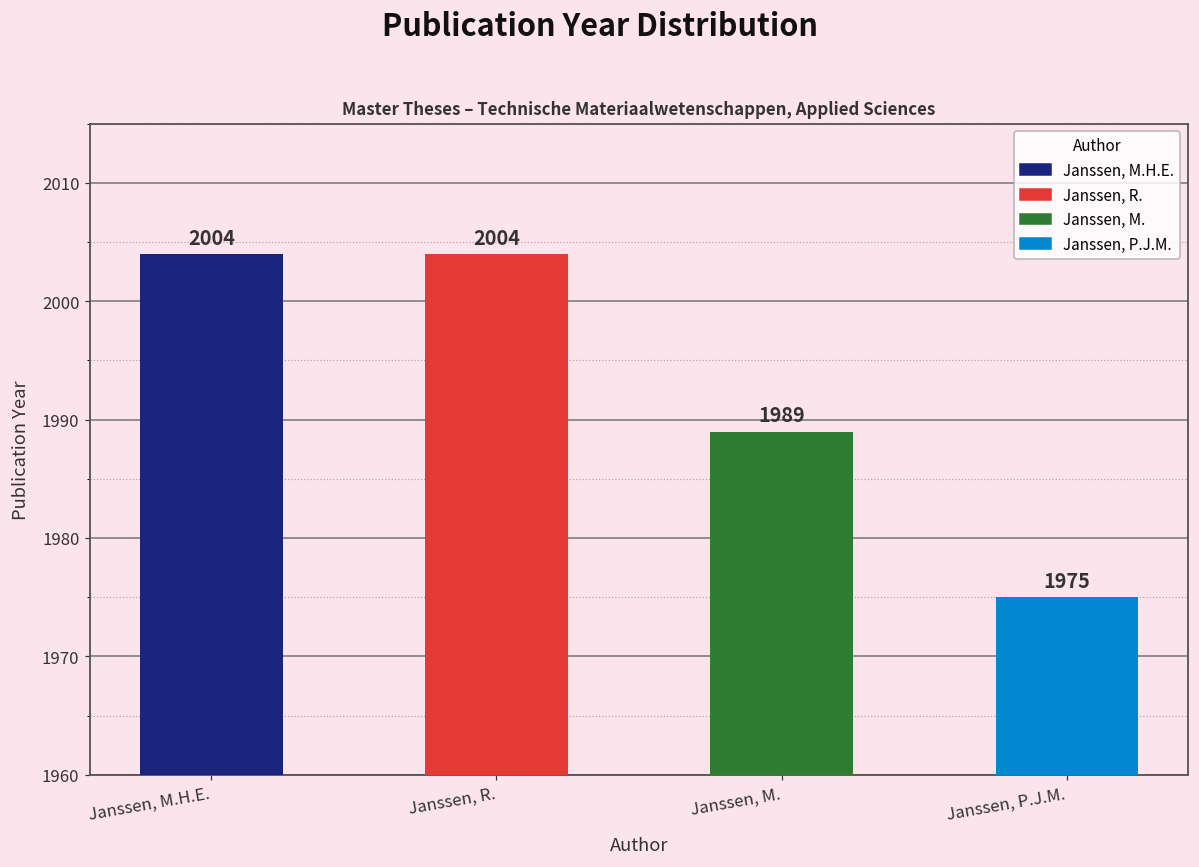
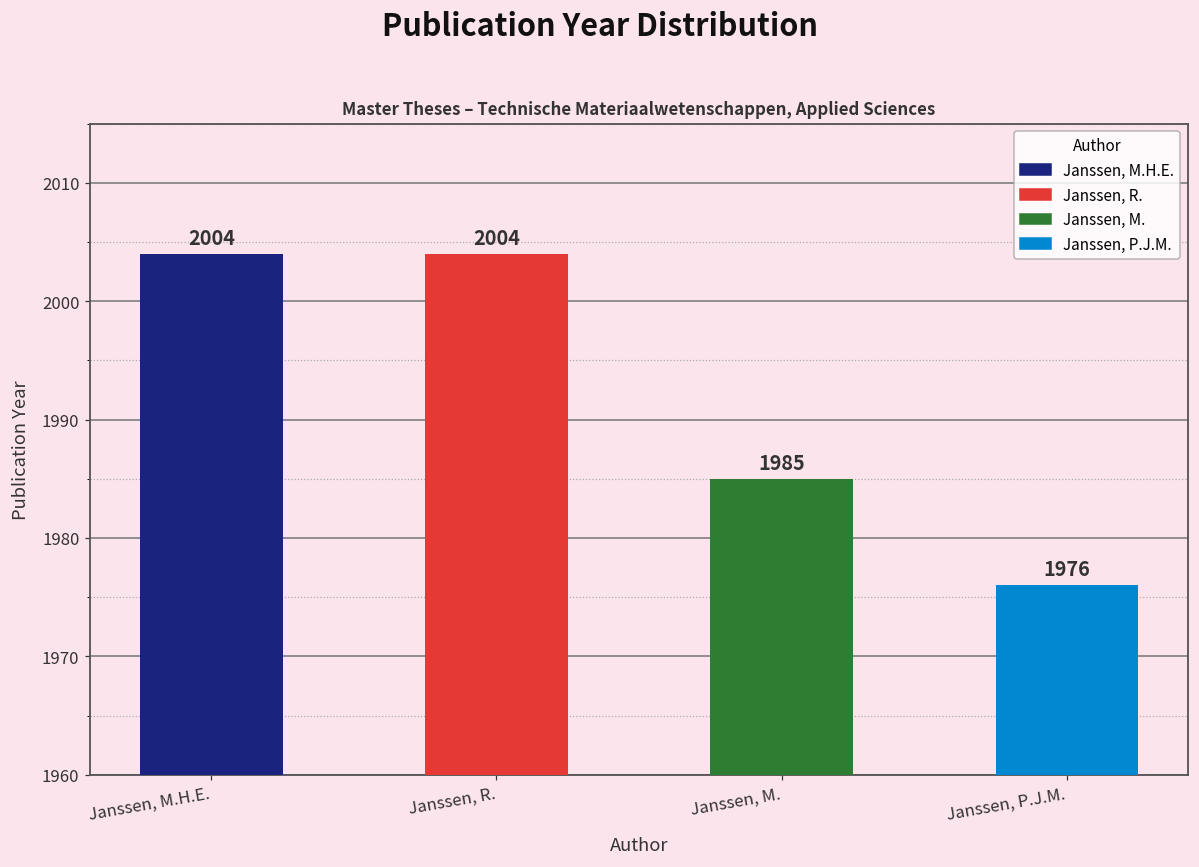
Janssen, M.: 1989 -> 1985
Janssen, P.J.M.: 1975 -> 1976
